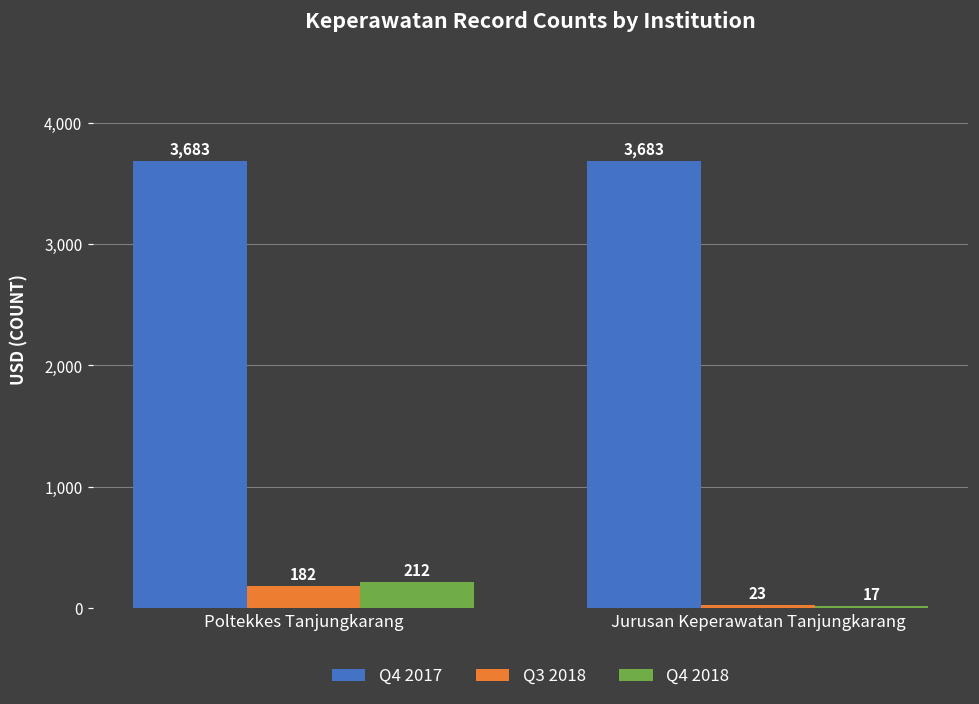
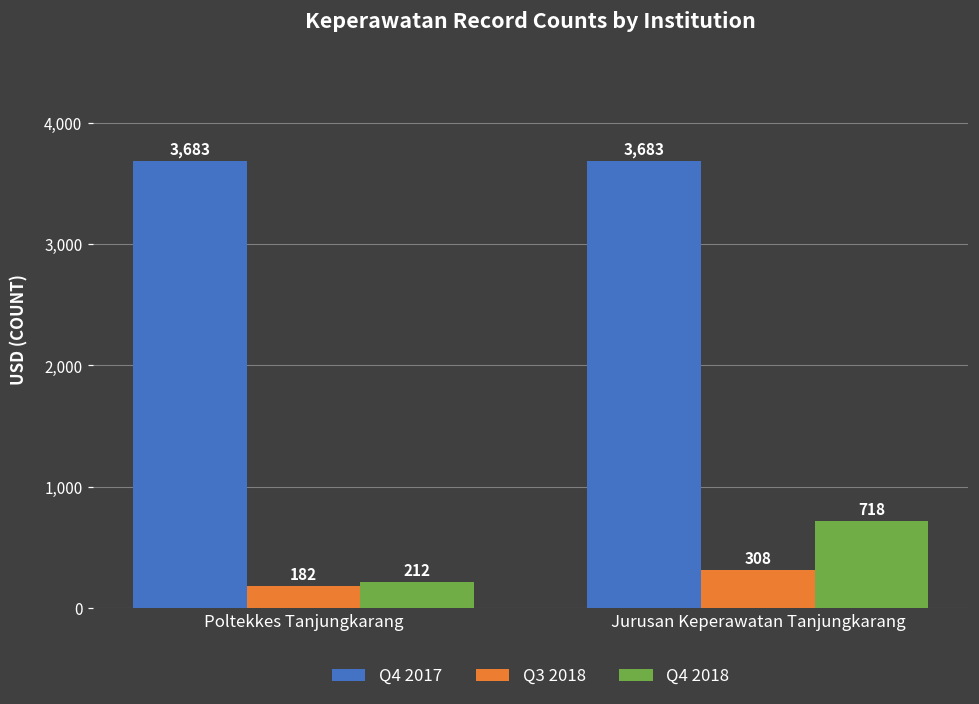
Q3 2018, Jurusan Keperawatan Tanjungkarang: 23 -> 308
Q4 2018, Jurusan Keperawatan Tanjungkarang: 17 -> 718
